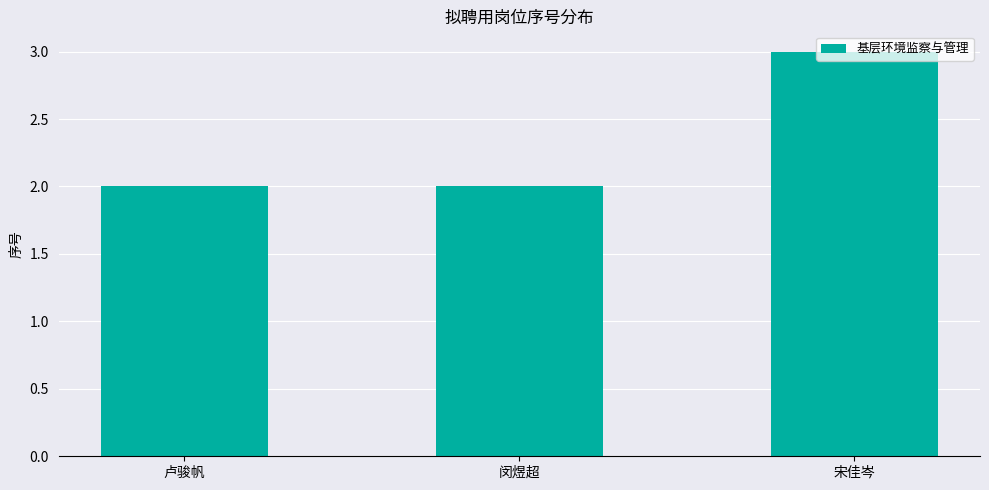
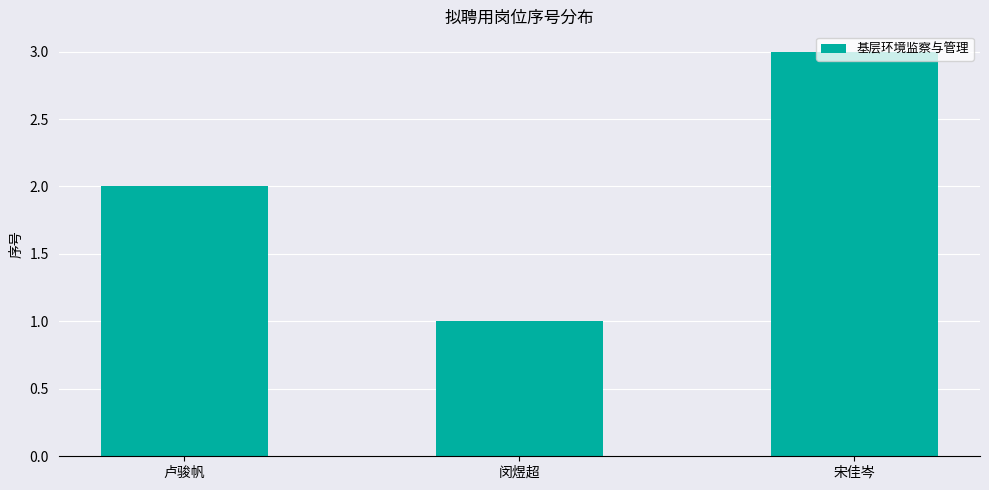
闵煜超: 2 -> 1
